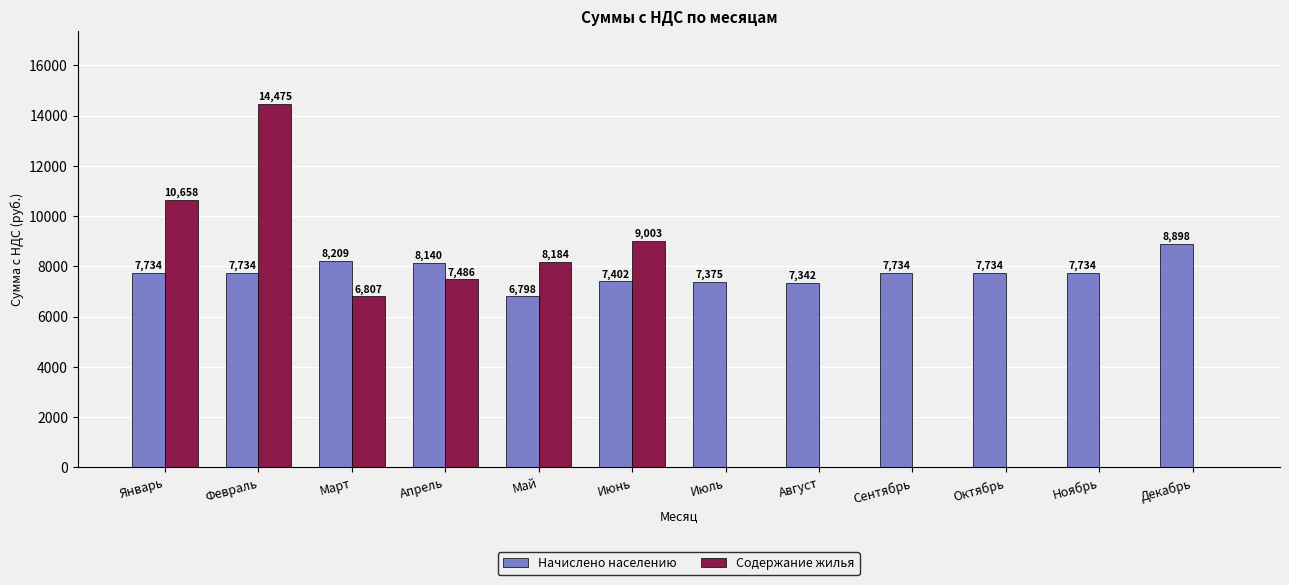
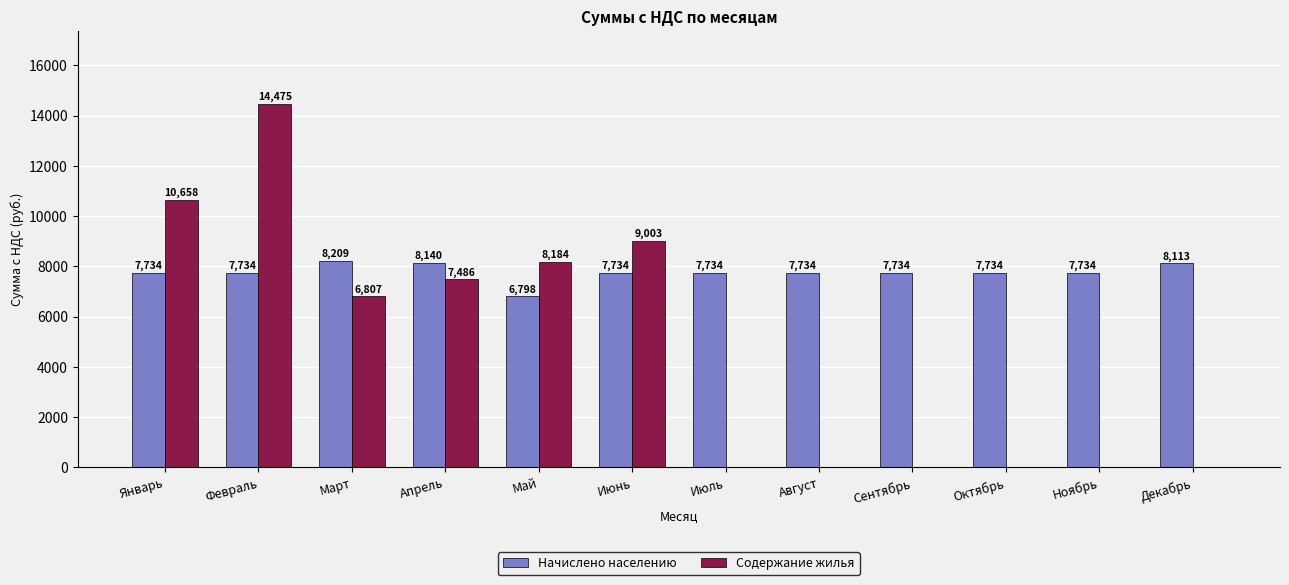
Начислено населению, Июнь: 7,402 -> 7,734
Начислено населению, Июль: 7,375 -> 7,734
Начислено населению, Август: 7,342 -> 7,734
Начислено населению, Декабрь: 8,898 -> 8,113
